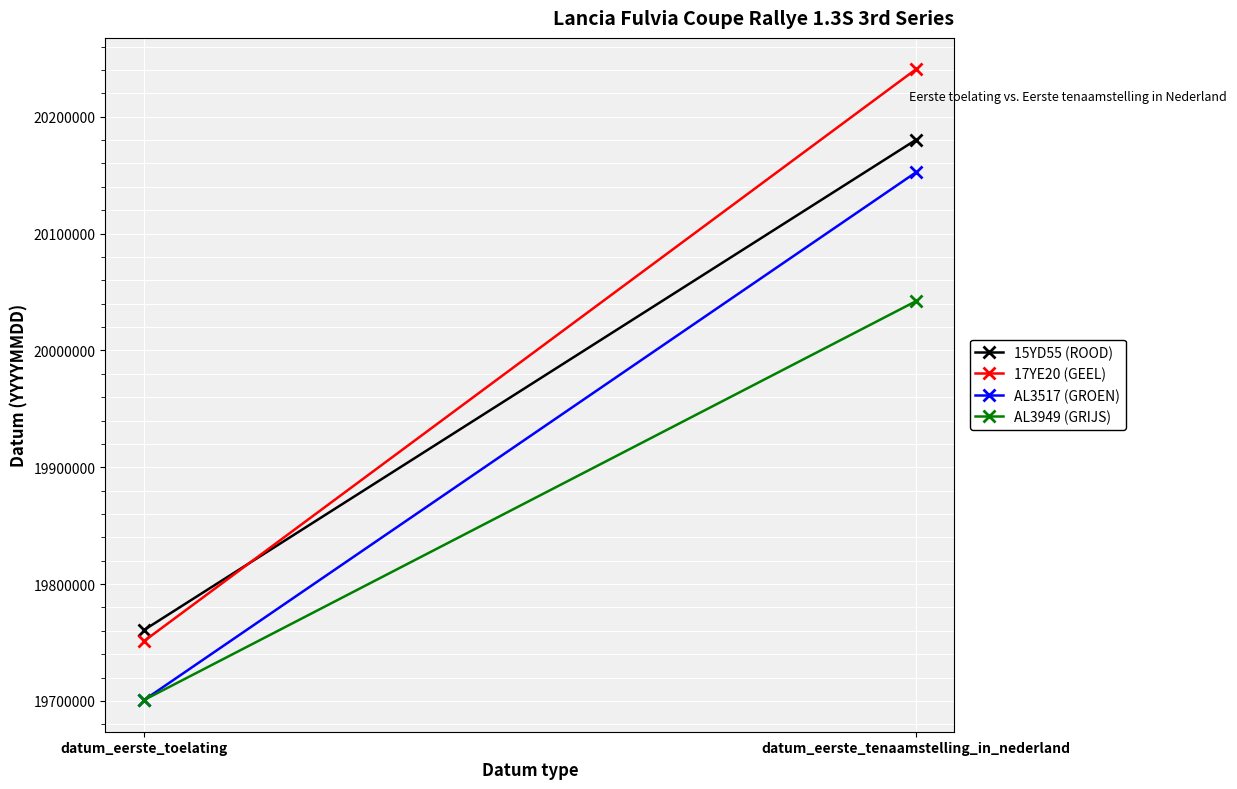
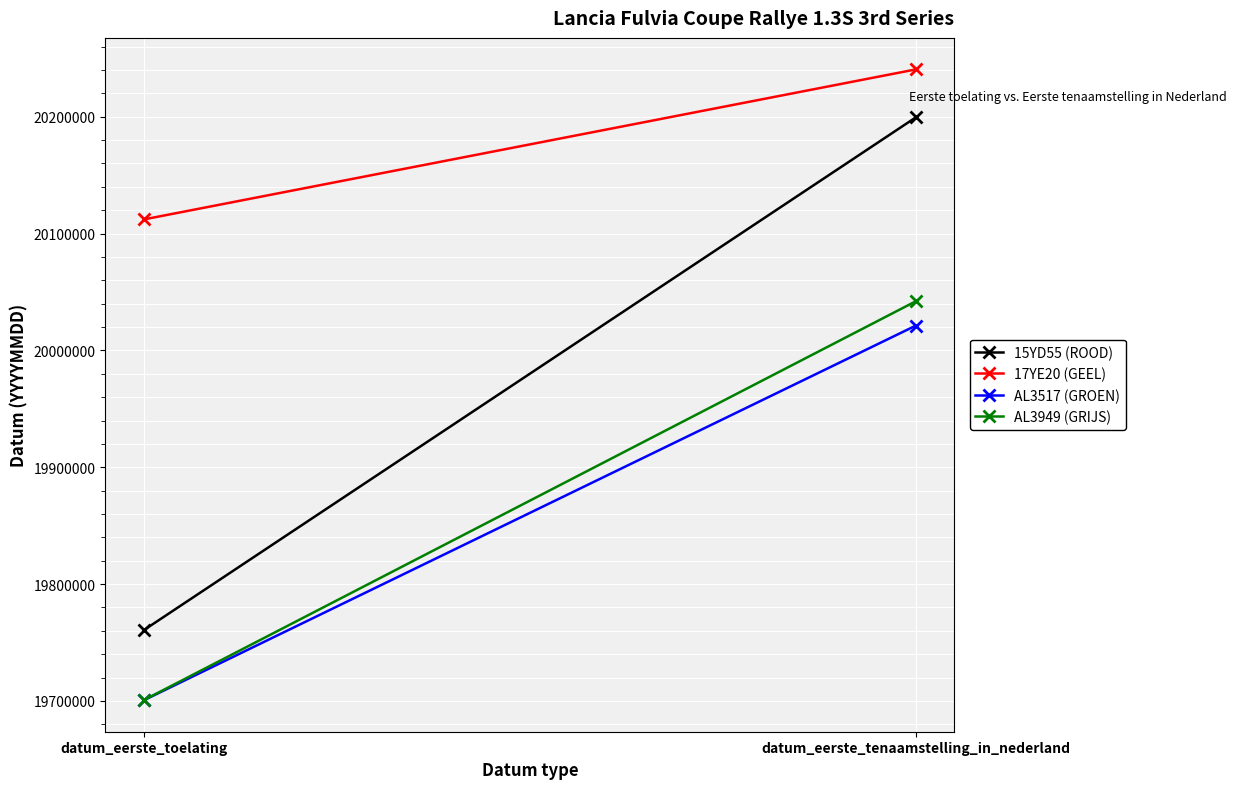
17YE20 (GEEL), datum_eerste_toelating: 19751000 -> 20112000
15YD55 (ROOD), datum_eerste_tenaamstelling_in_nederland: 20180000 -> 20199000
AL3517 (GROEN), datum_eerste_tenaamstelling_in_nederland: 20152000 -> 20021000
